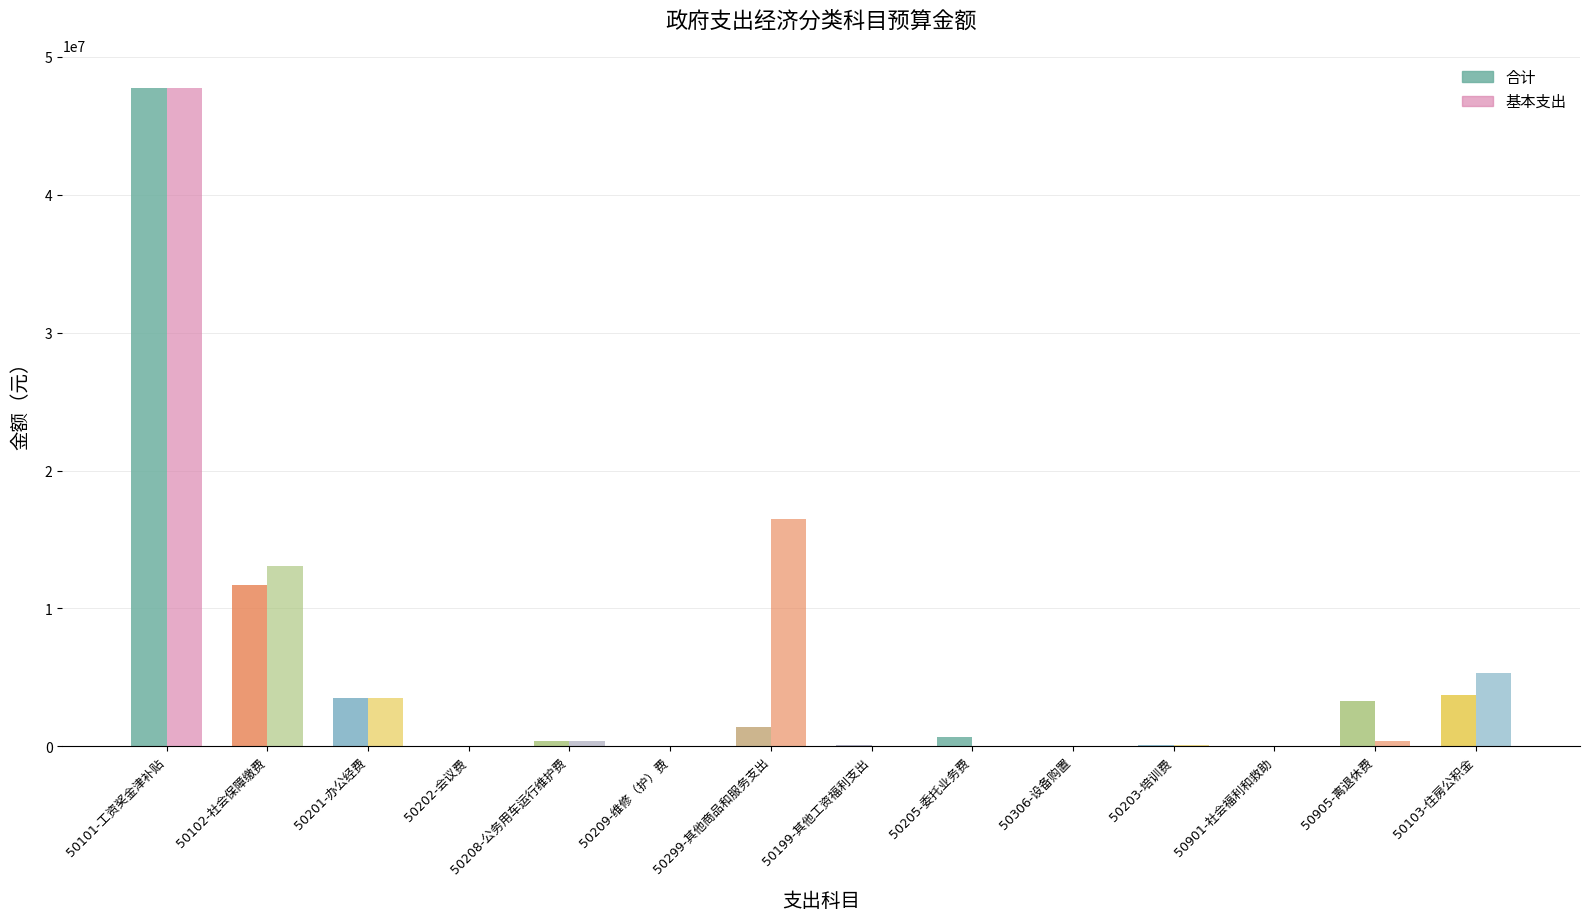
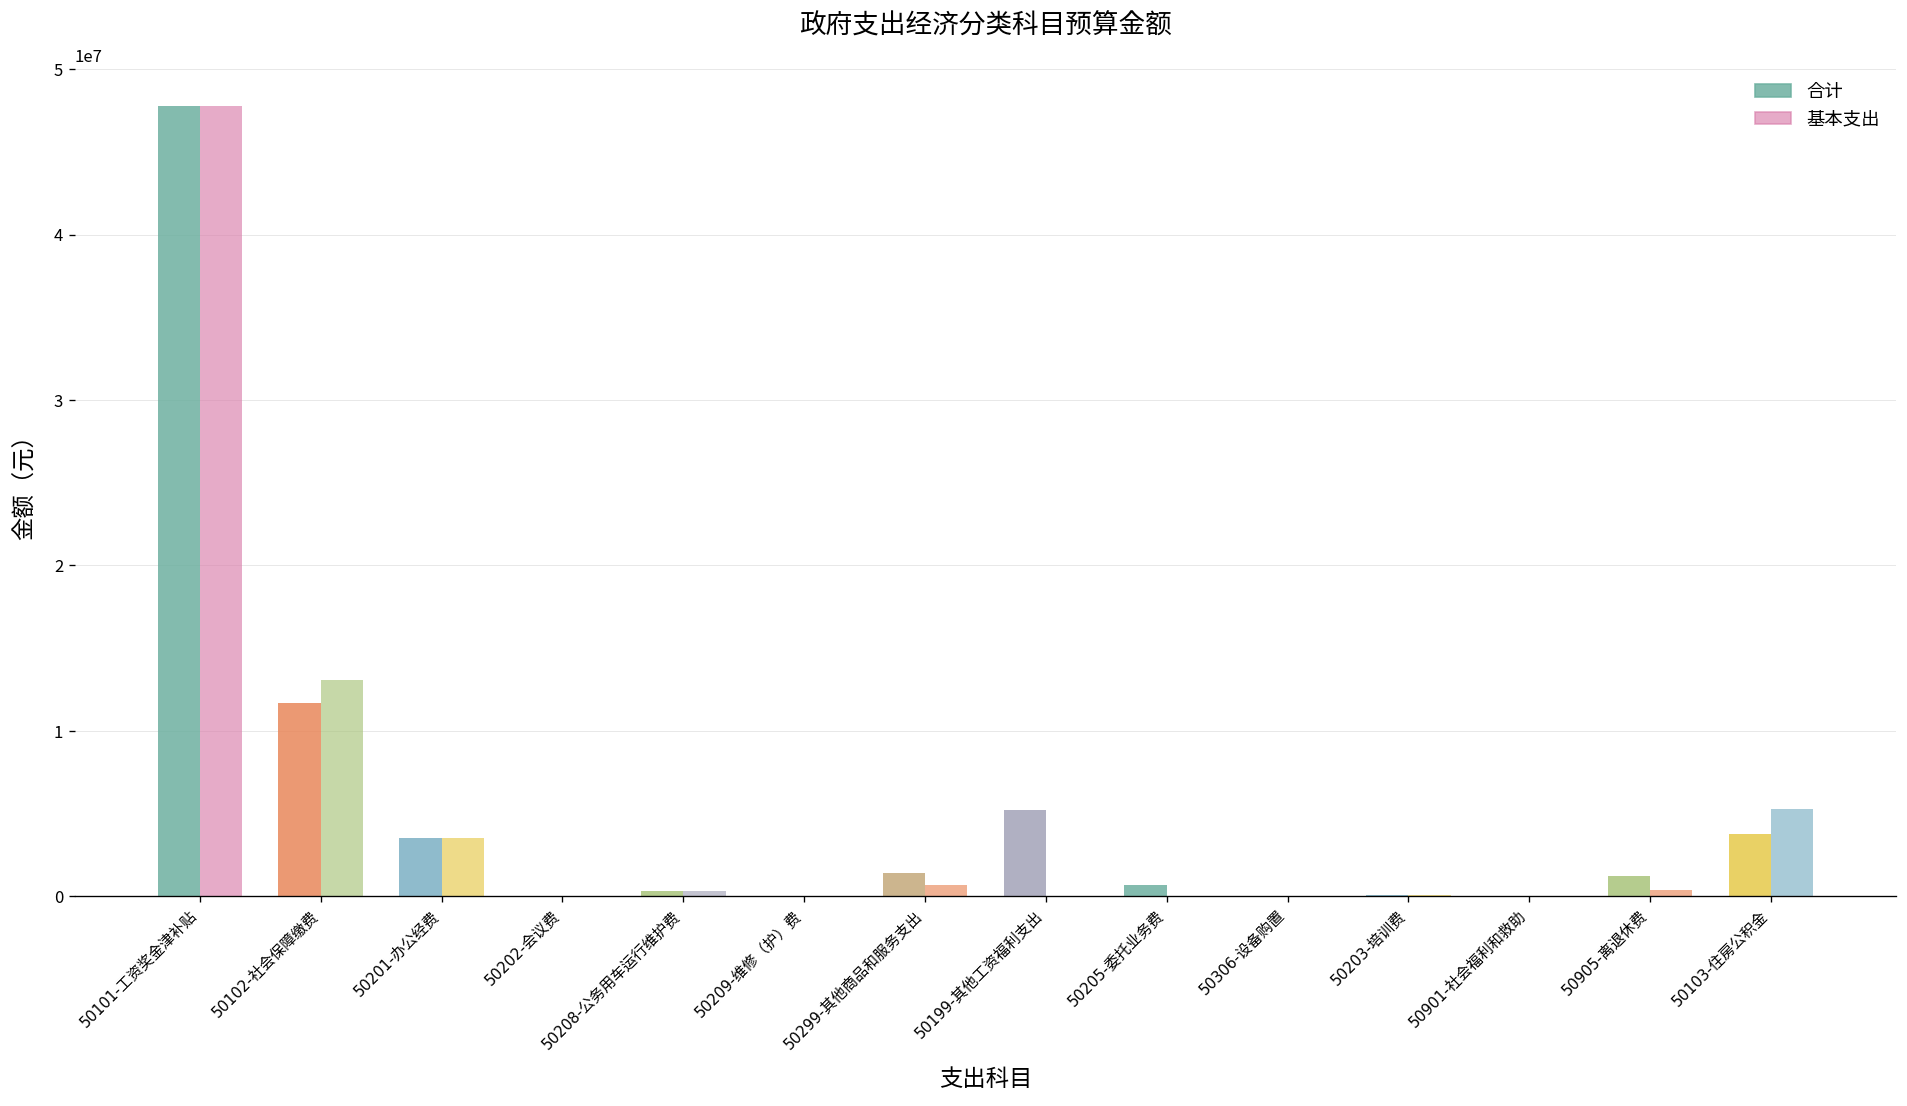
基本支出, 50299-其他商品和服务支出: 16500000 -> 700000
合计, 50199-其他工资福利支出: 100000 -> 5200000
合计, 50905-离退休费: 3300000 -> 1200000
